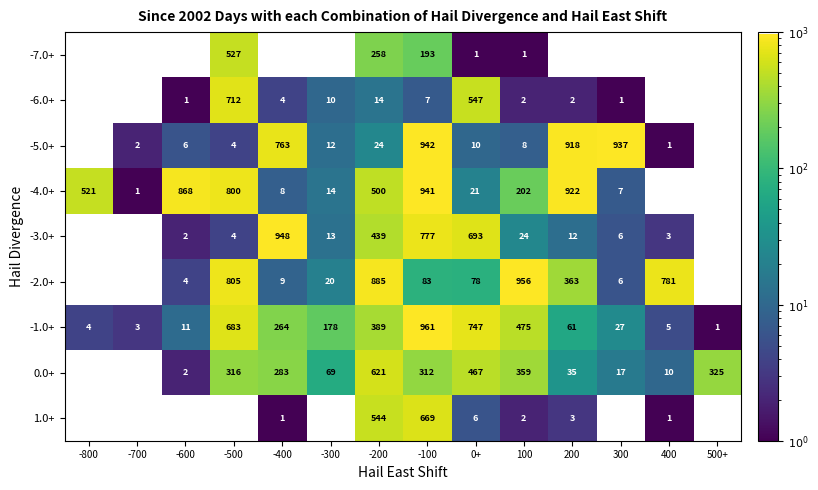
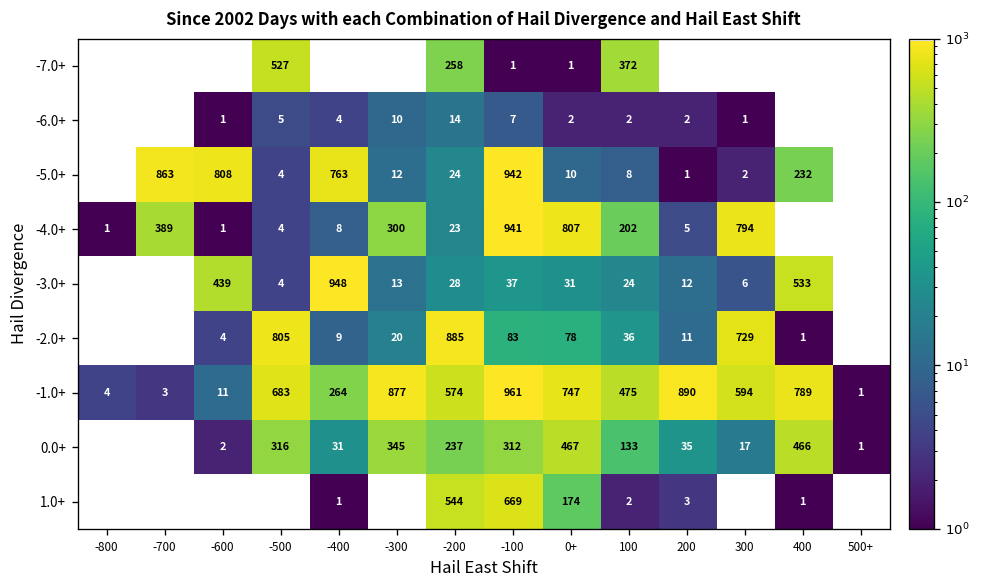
-7.0+, -100: 193 -> 1
-7.0+, 100: 1 -> 372
-6.0+, -500: 712 -> 5
-6.0+, 0+: 547 -> 2
-5.0+, -700: 2 -> 863
-5.0+, -600: 6 -> 808
-5.0+, 200: 918 -> 1
-5.0+, 300: 937 -> 2
-5.0+, 400: 1 -> 232
-4.0+, -800: 521 -> 1
-4.0+, -700: 1 -> 389
-4.0+, -600: 868 -> 1
-4.0+, -500: 800 -> 4
-4.0+, -300: 14 -> 300
-4.0+, -200: 500 -> 23
-4.0+, 0+: 21 -> 807
-4.0+, 200: 922 -> 5
-4.0+, 300: 7 -> 794
-3.0+, -600: 2 -> 439
-3.0+, -200: 439 -> 28
-3.0+, -100: 777 -> 37
-3.0+, 0+: 693 -> 31
-3.0+, 400: 3 -> 533
-2.0+, 100: 956 -> 36
-2.0+, 200: 363 -> 11
-2.0+, 300: 6 -> 729
-2.0+, 400: 781 -> 1
-1.0+, -300: 178 -> 877
-1.0+, -200: 389 -> 574
-1.0+, 200: 61 -> 890
-1.0+, 300: 27 -> 594
-1.0+, 400: 5 -> 789
0.0+, -400: 283 -> 31
0.0+, -300: 69 -> 345
0.0+, -200: 621 -> 237
0.0+, 100: 359 -> 133
0.0+, 400: 10 -> 466
0.0+, 500+: 325 -> 1
1.0+, 0+: 6 -> 174
